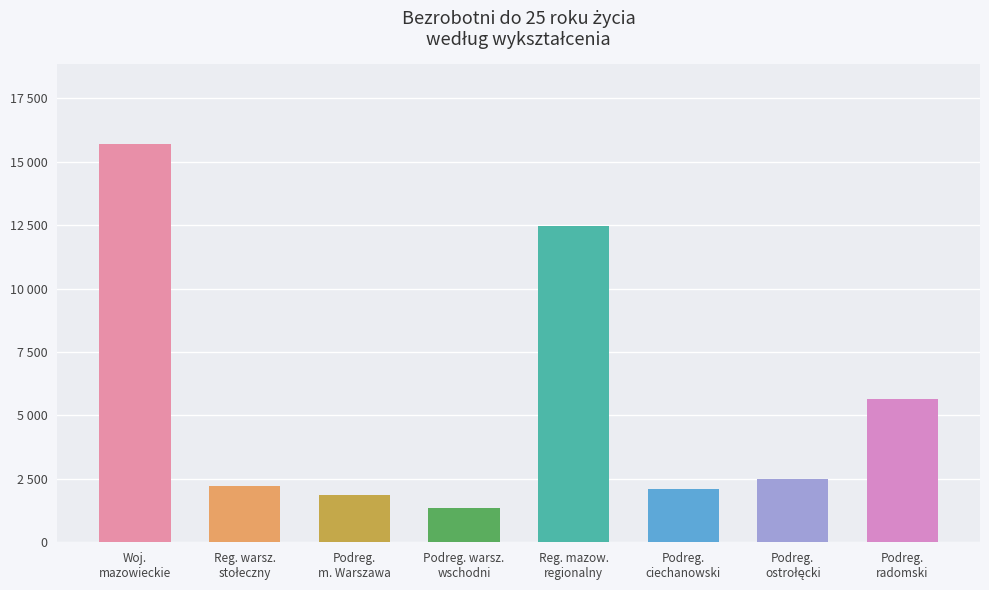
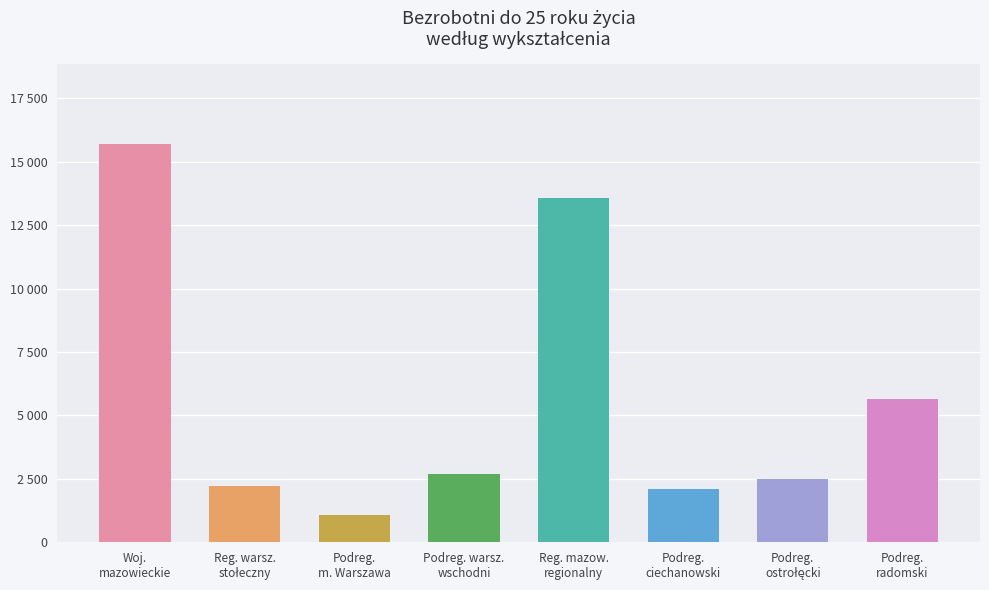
Podreg. m. Warszawa: 1900 -> 1100
Podreg. warsz. wschodni: 1300 -> 2700
Reg. mazow. regionalny: 12500 -> 13600
